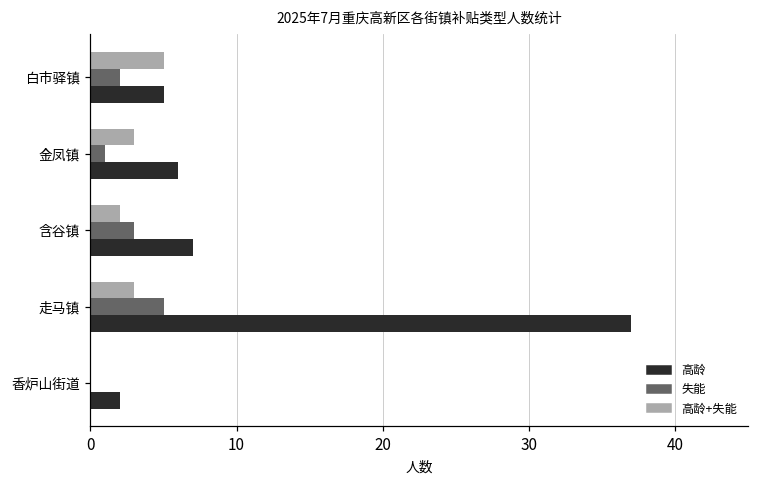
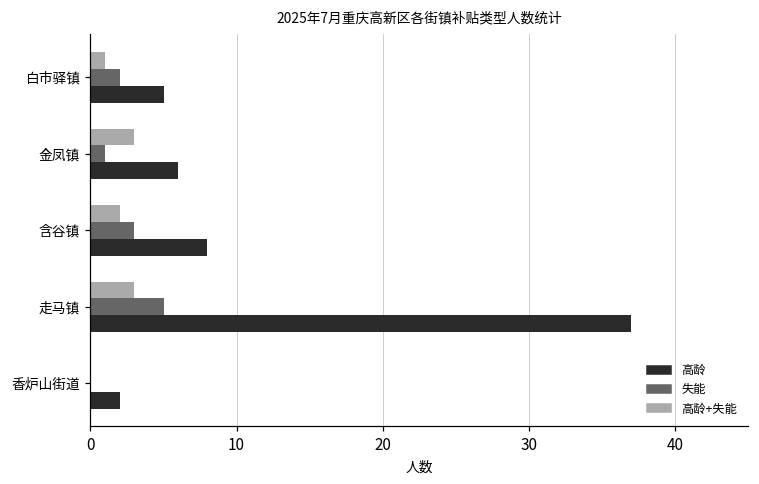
高龄+失能, 白市驿镇: 5 -> 1
高龄, 含谷镇: 7 -> 8
